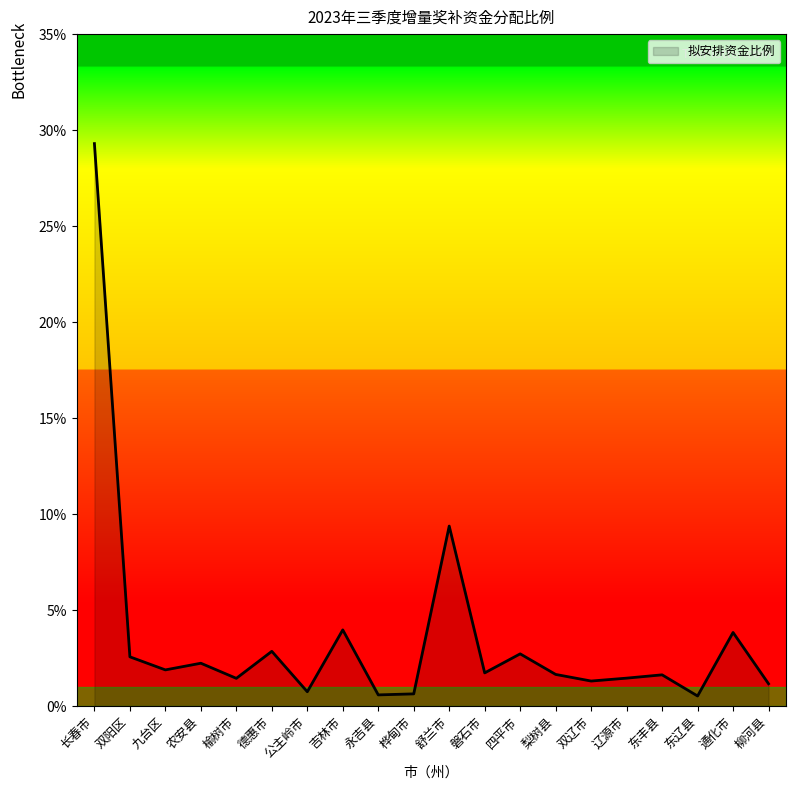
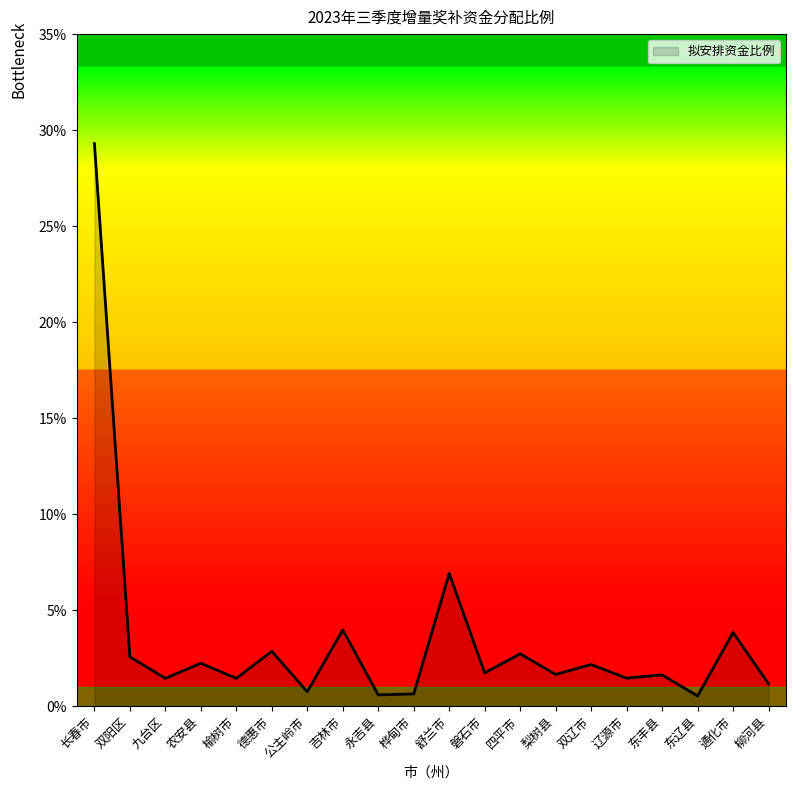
九台区: 1.9% -> 1.5%
舒兰市: 9.4% -> 6.9%
双辽市: 1.3% -> 2.2%
